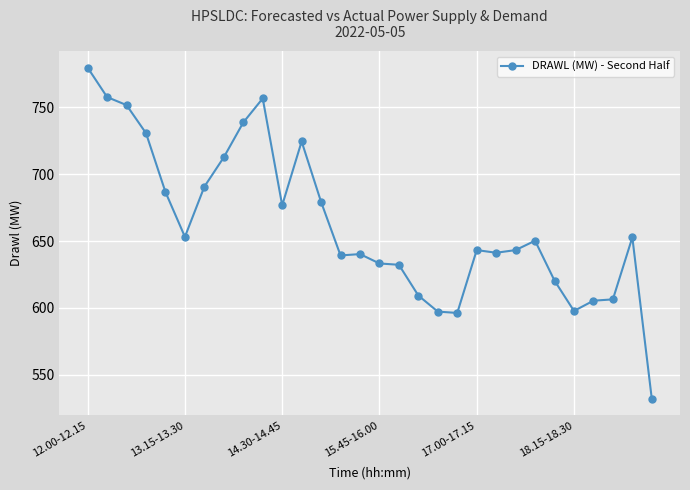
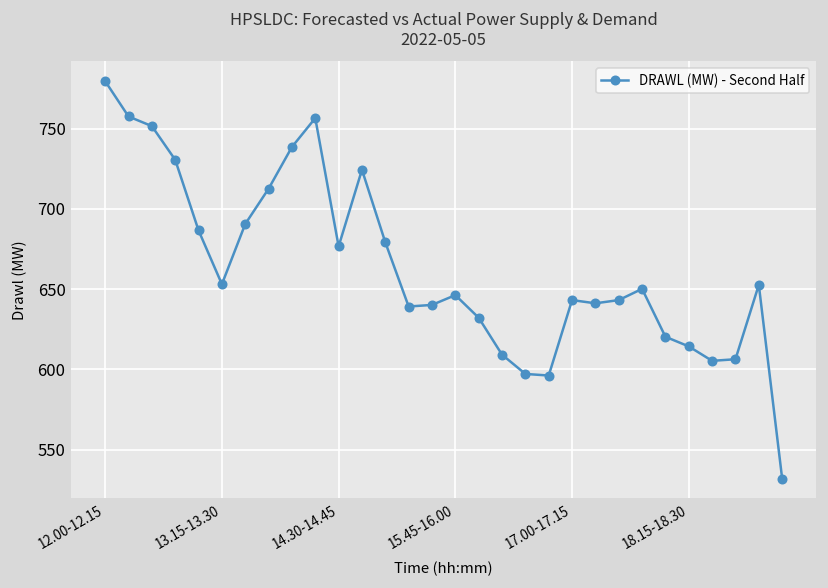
15.45-16.00: 633 -> 646
18.15-18.30: 598 -> 614
